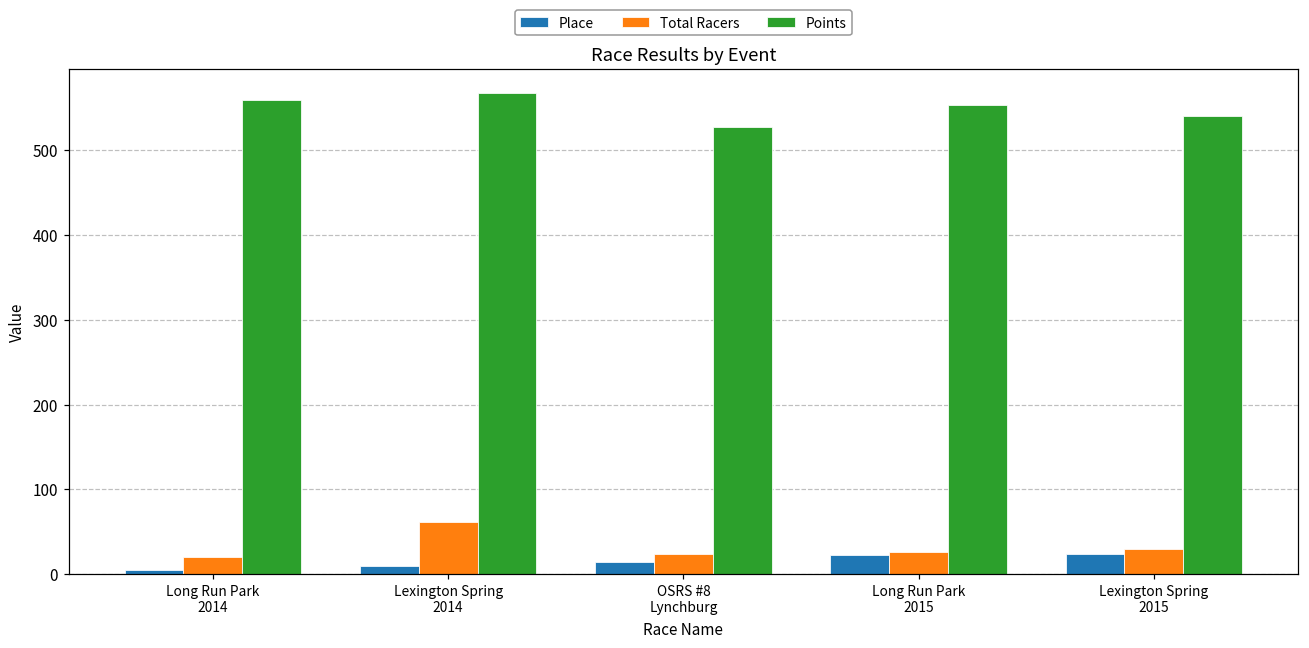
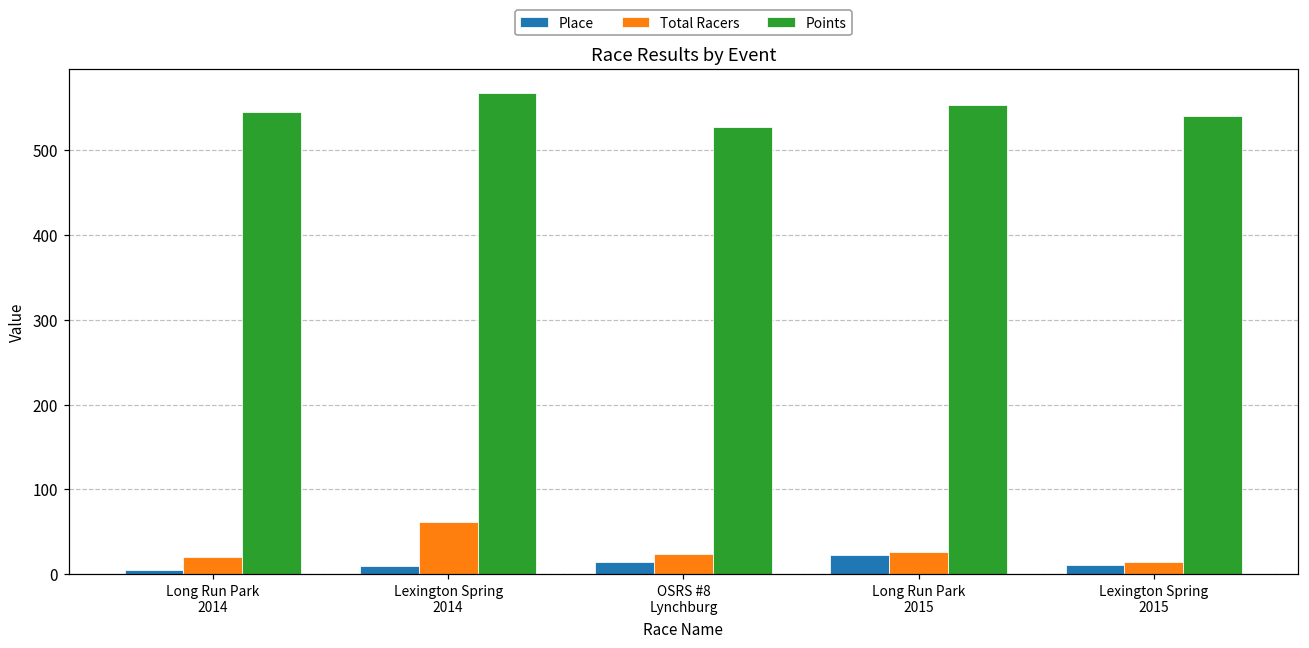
Points, Long Run Park 2014: 560 -> 550
Place, Lexington Spring 2015: 20 -> 10
Total Racers, Lexington Spring 2015: 30 -> 10
